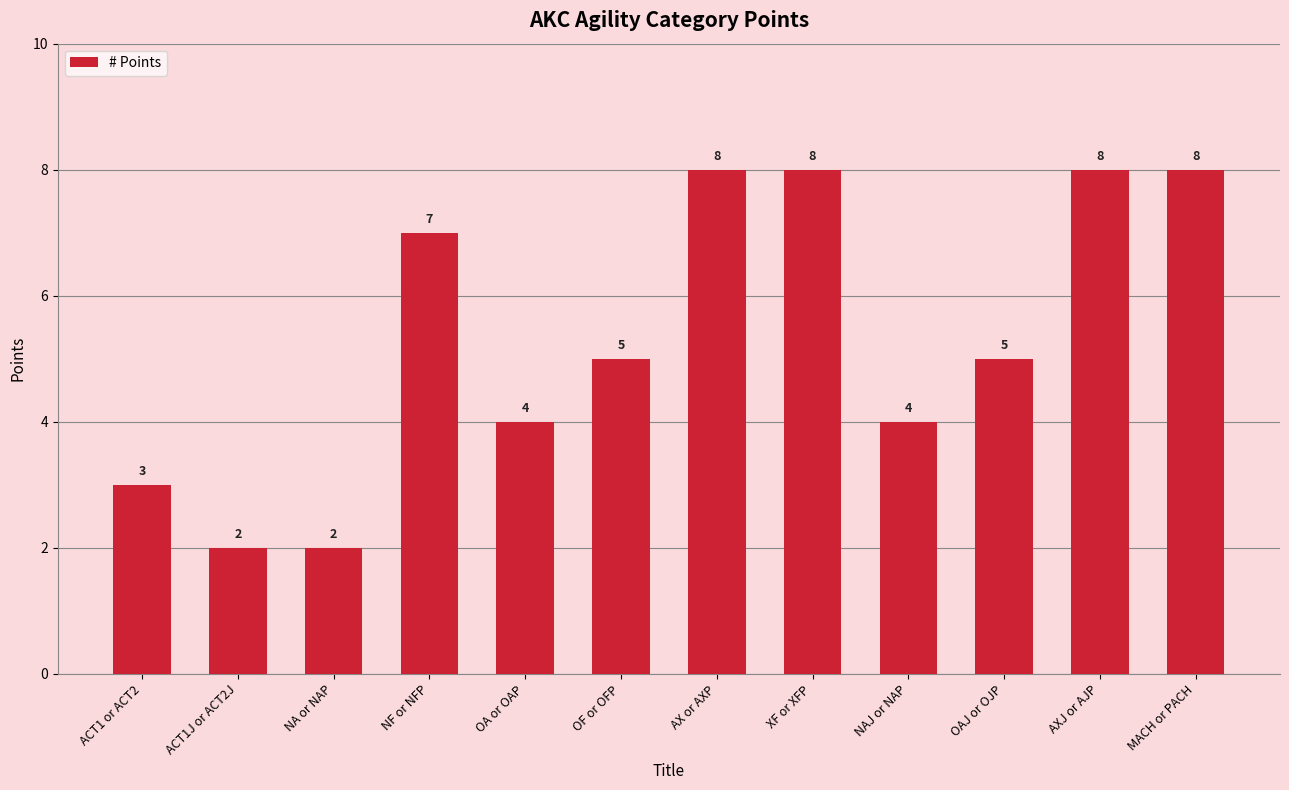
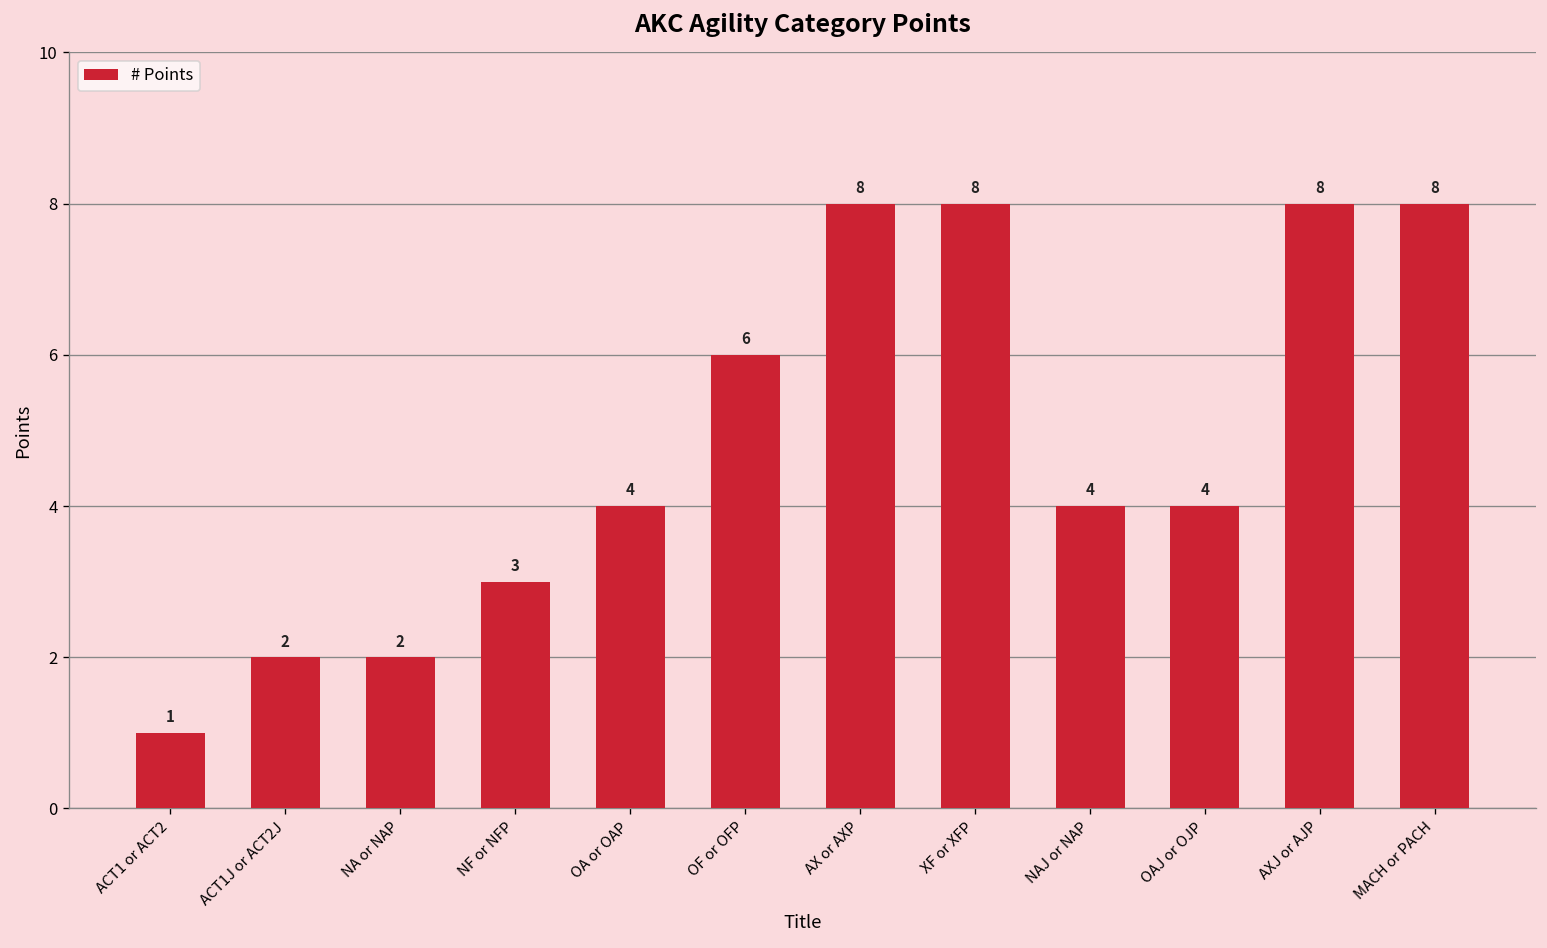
ACT1 or ACT2: 3 -> 1
NF or NFP: 7 -> 3
OF or OFP: 5 -> 6
OAJ or OJP: 5 -> 4
